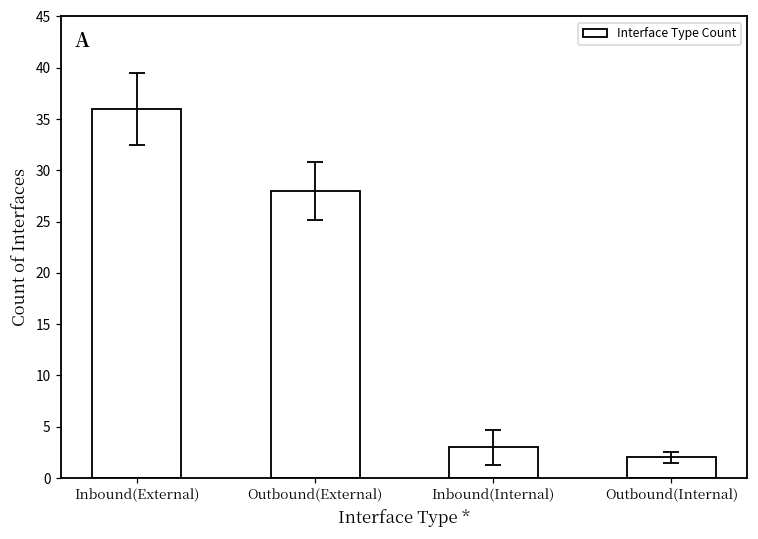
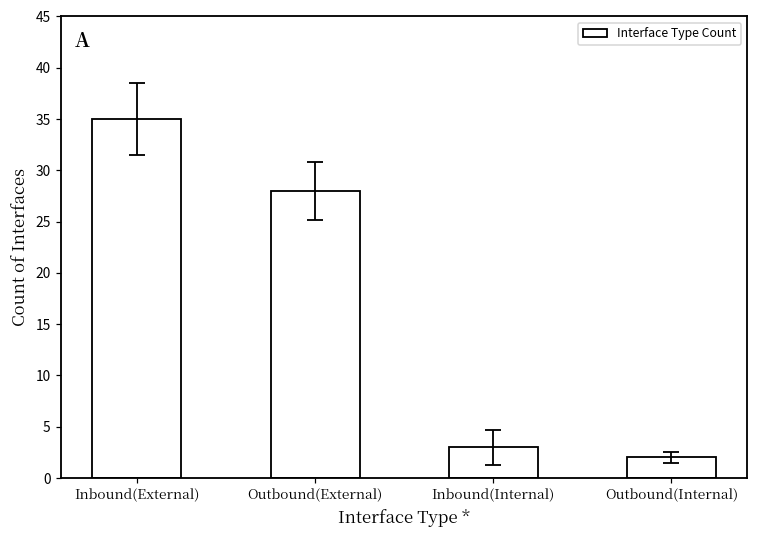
Interface Type Count, Inbound(External): 36 -> 35
